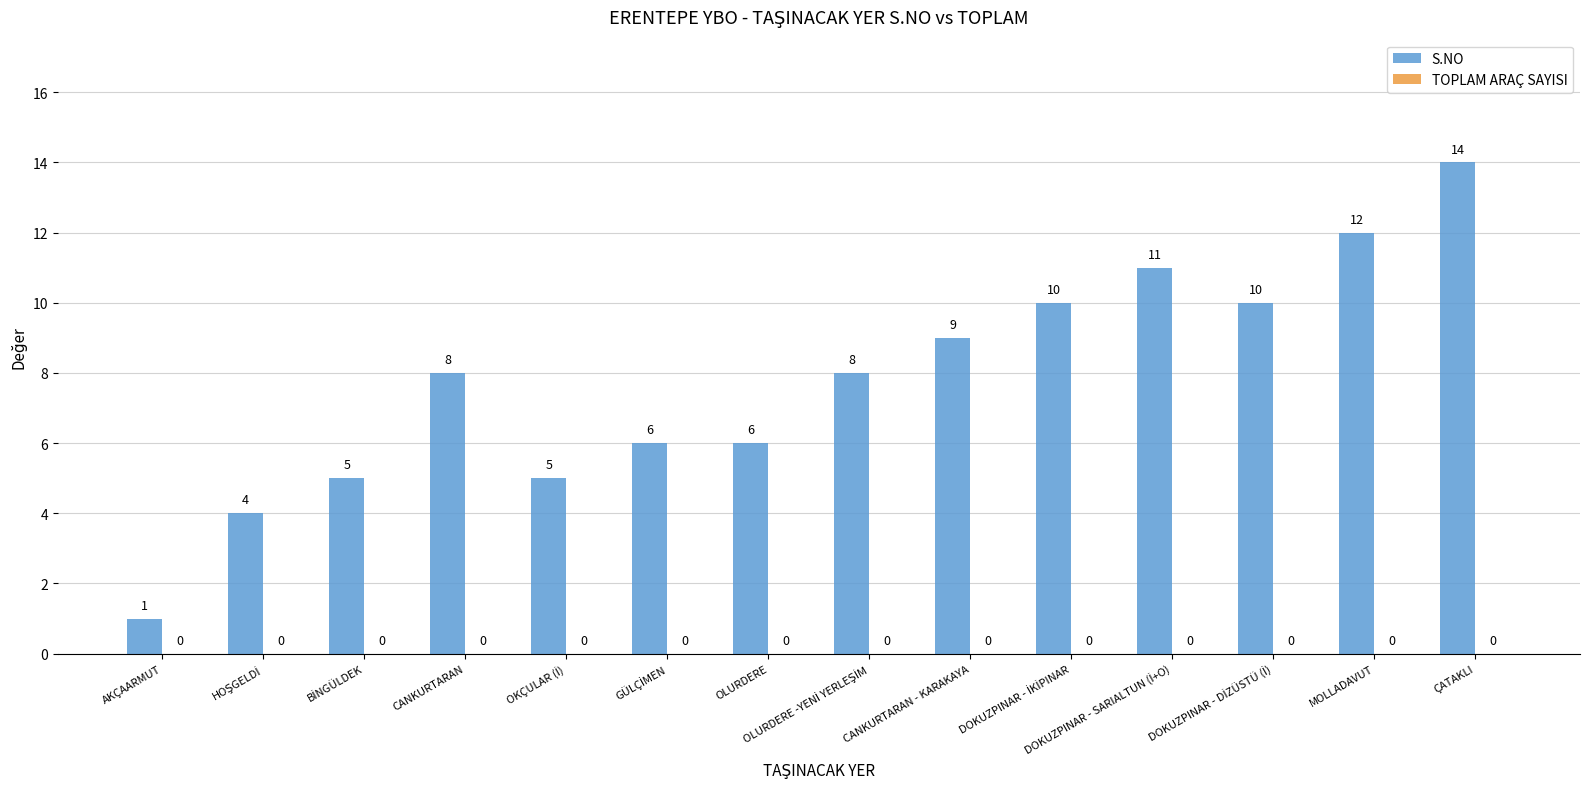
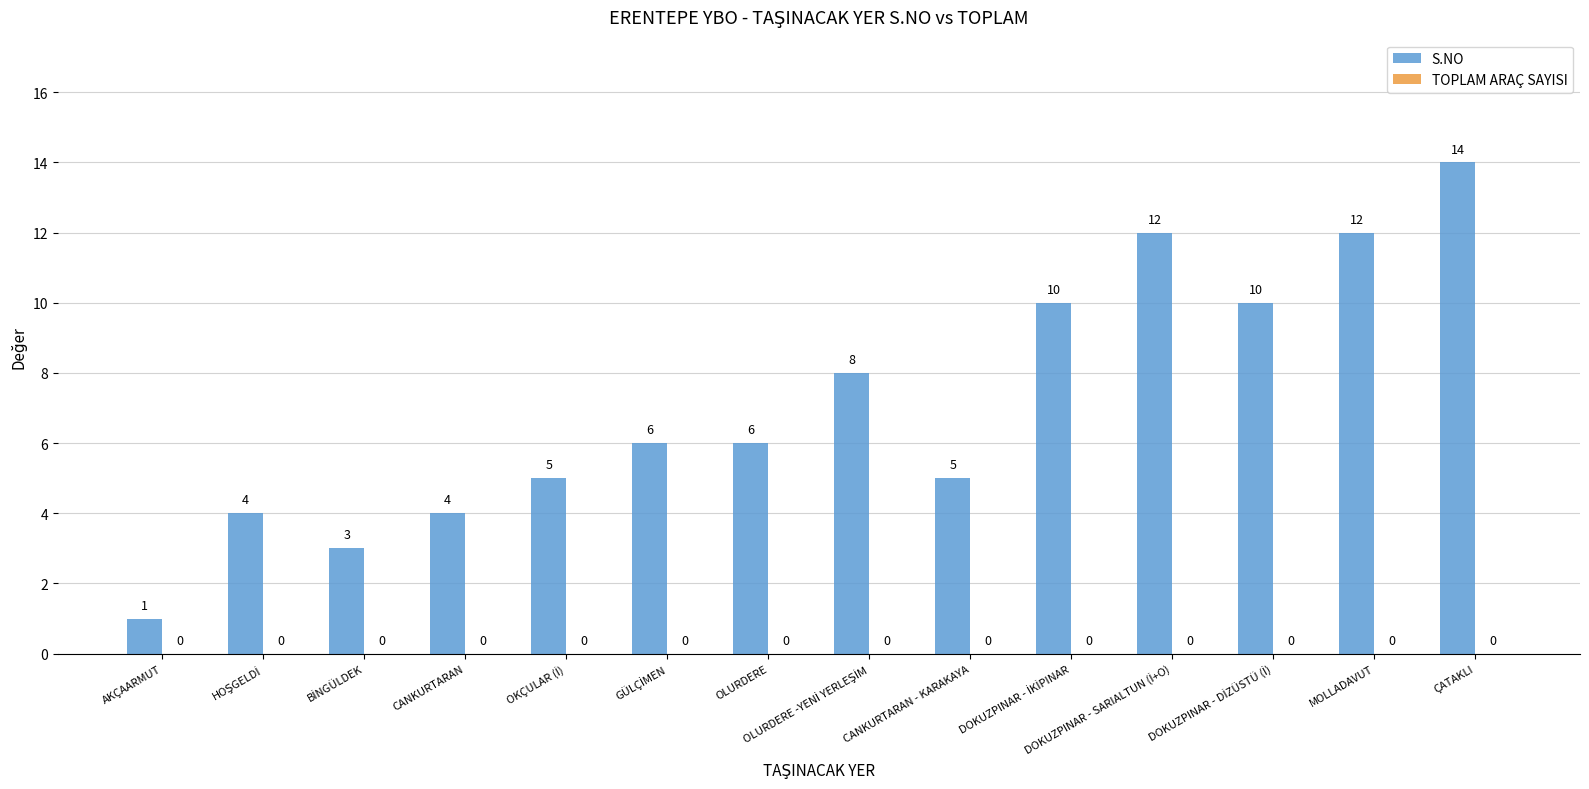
S.NO, BİNGÜLDEK: 5 -> 3
S.NO, CANKURTARAN: 8 -> 4
S.NO, CANKURTARAN - KARAKAYA: 9 -> 5
S.NO, DOKUZPINAR - SARIALTUN (İ+O): 11 -> 12
